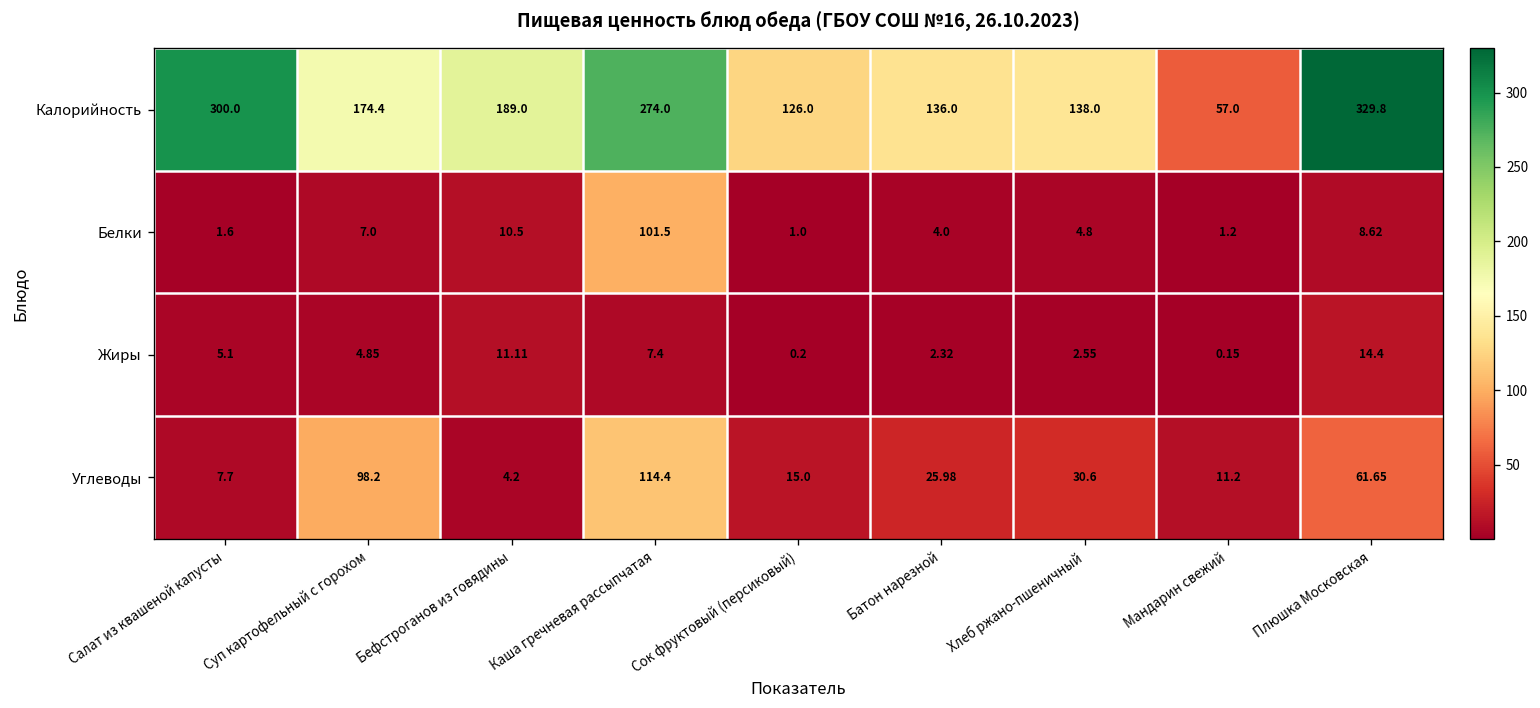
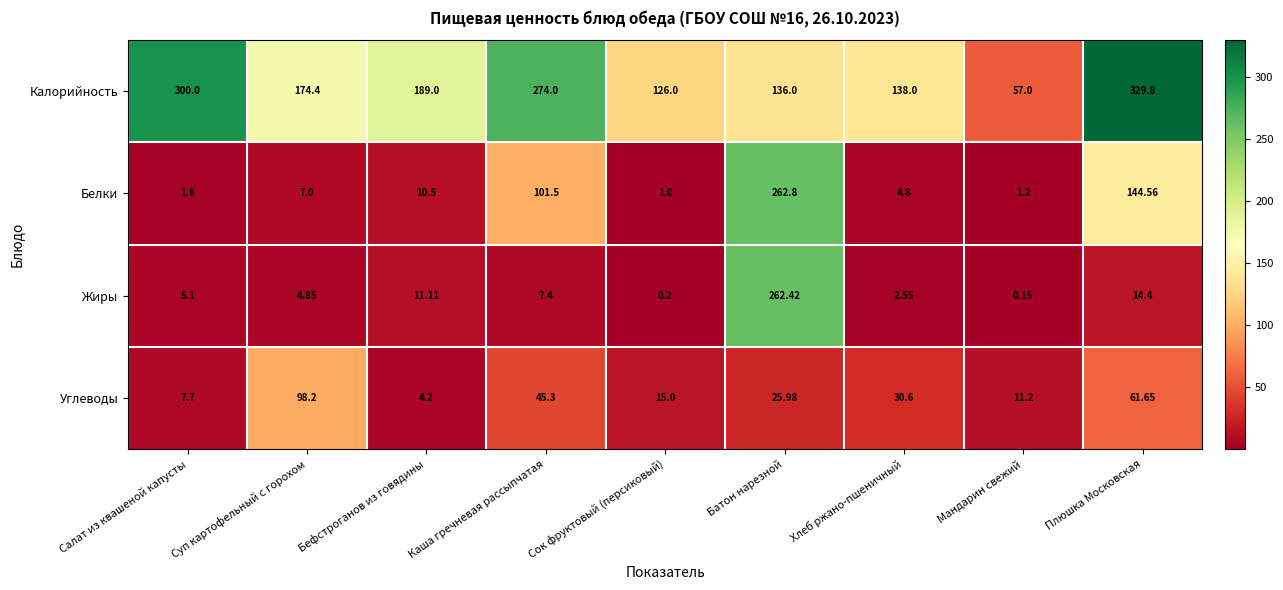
Белки, Батон нарезной: 4.0 -> 262.8
Белки, Плюшка Московская: 8.62 -> 144.56
Жиры, Батон нарезной: 2.32 -> 262.42
Углеводы, Каша гречневая рассыпчатая: 114.4 -> 45.3
